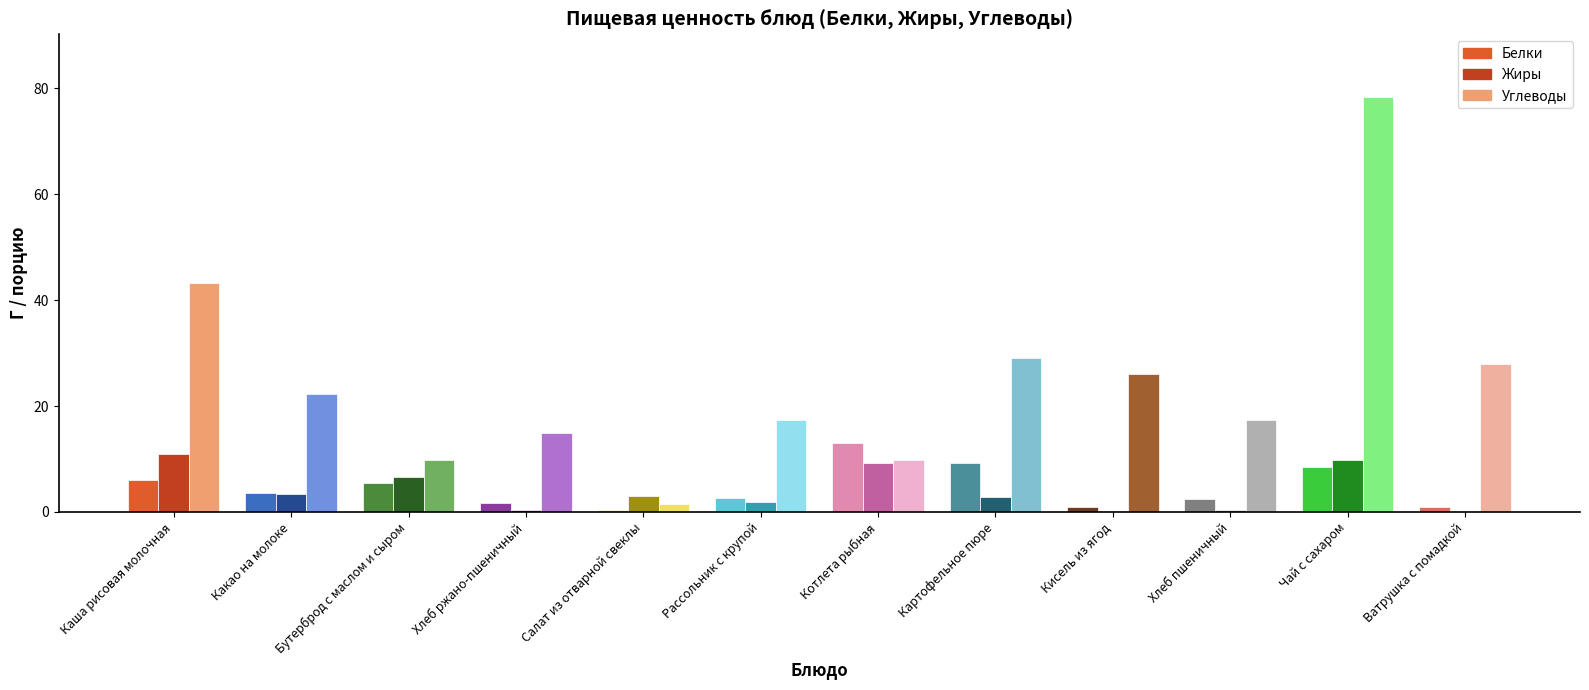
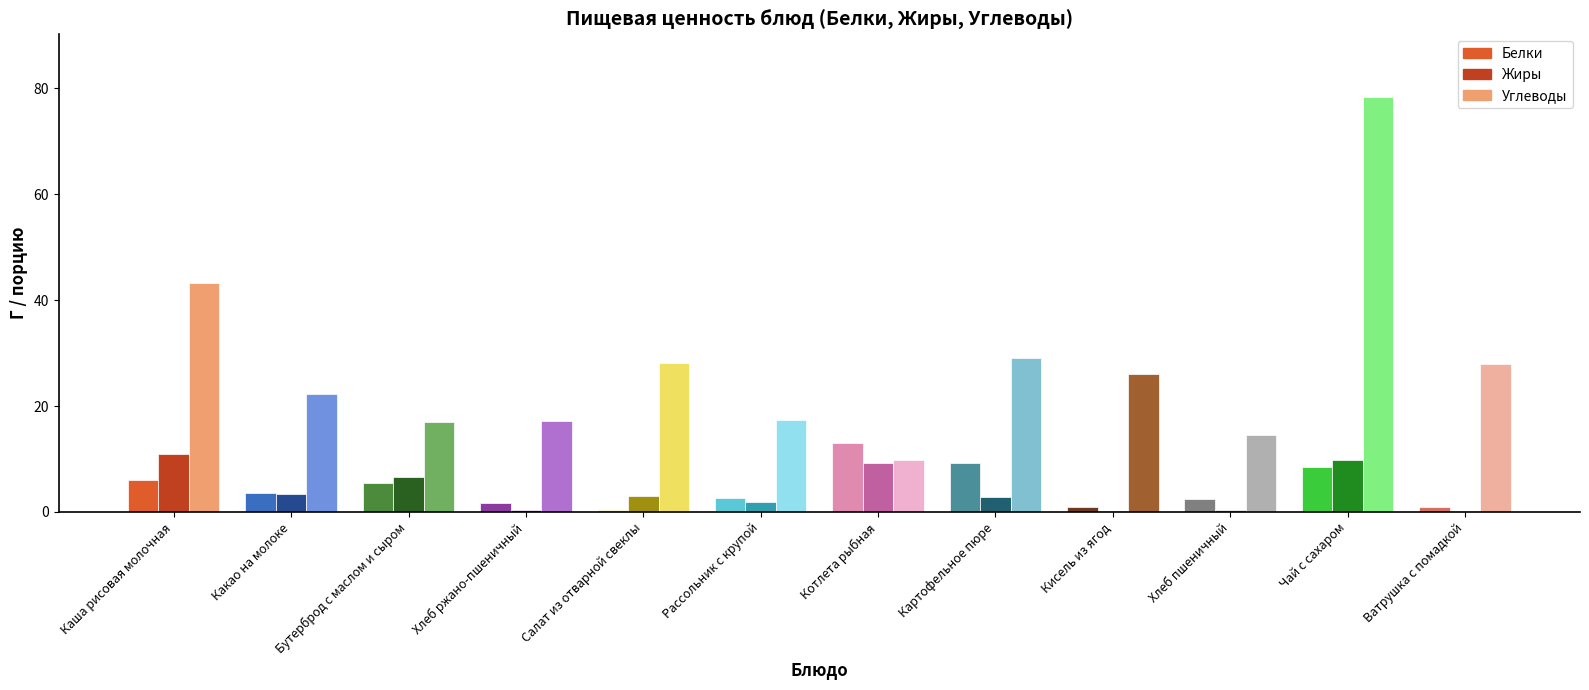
Углеводы, Бутерброд с маслом и сыром: 10 -> 17
Углеводы, Хлеб ржано-пшеничный: 15 -> 17
Углеводы, Салат из отварной свеклы: 1 -> 28
Углеводы, Хлеб пшеничный: 17 -> 14
